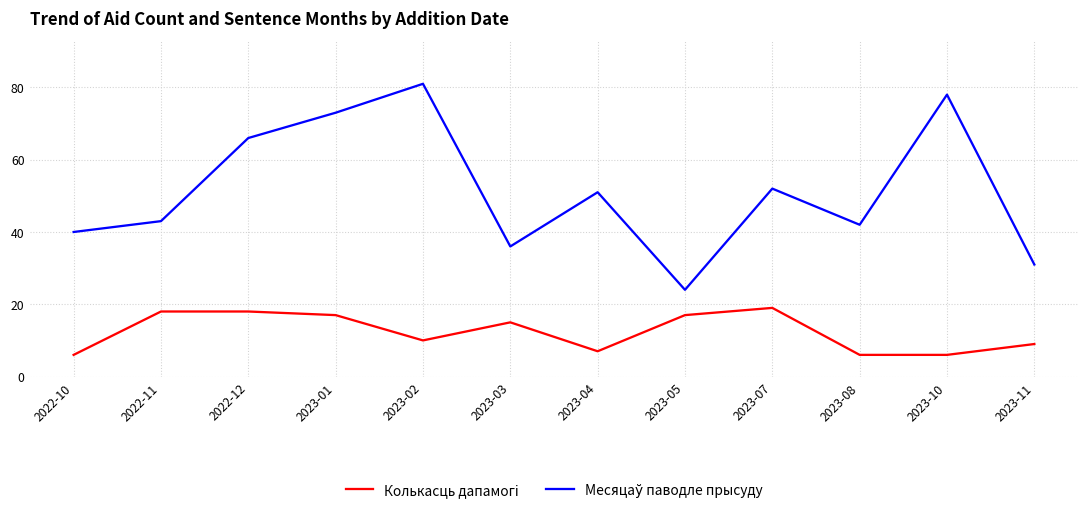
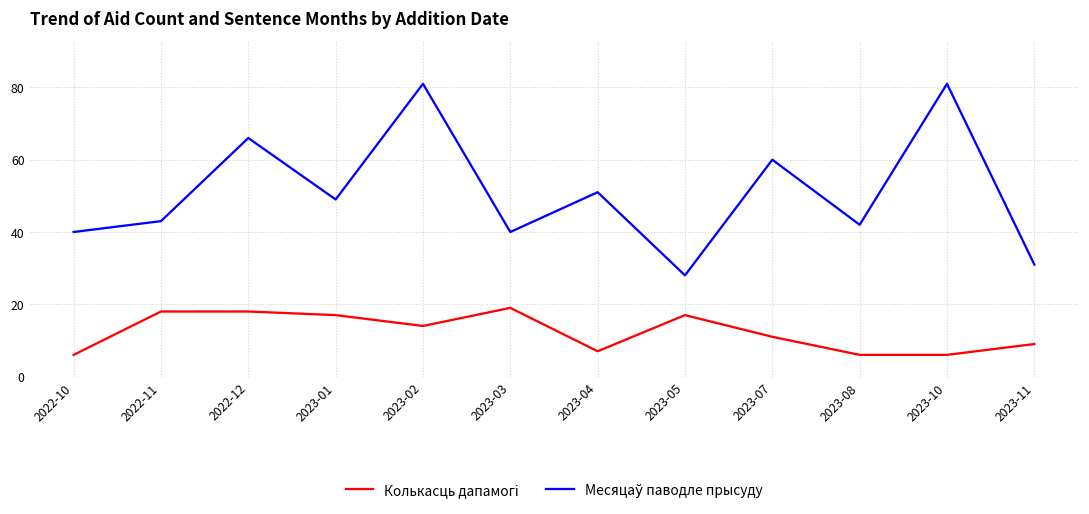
Месяцаў паводле прысуду, 2023-01: 73 -> 49
Колькасць дапамогі, 2023-02: 10 -> 14
Колькасць дапамогі, 2023-03: 15 -> 19
Месяцаў паводле прысуду, 2023-03: 36 -> 40
Месяцаў паводле прысуду, 2023-05: 24 -> 28
Колькасць дапамогі, 2023-07: 19 -> 11
Месяцаў паводле прысуду, 2023-07: 52 -> 60
Месяцаў паводле прысуду, 2023-10: 78 -> 81
